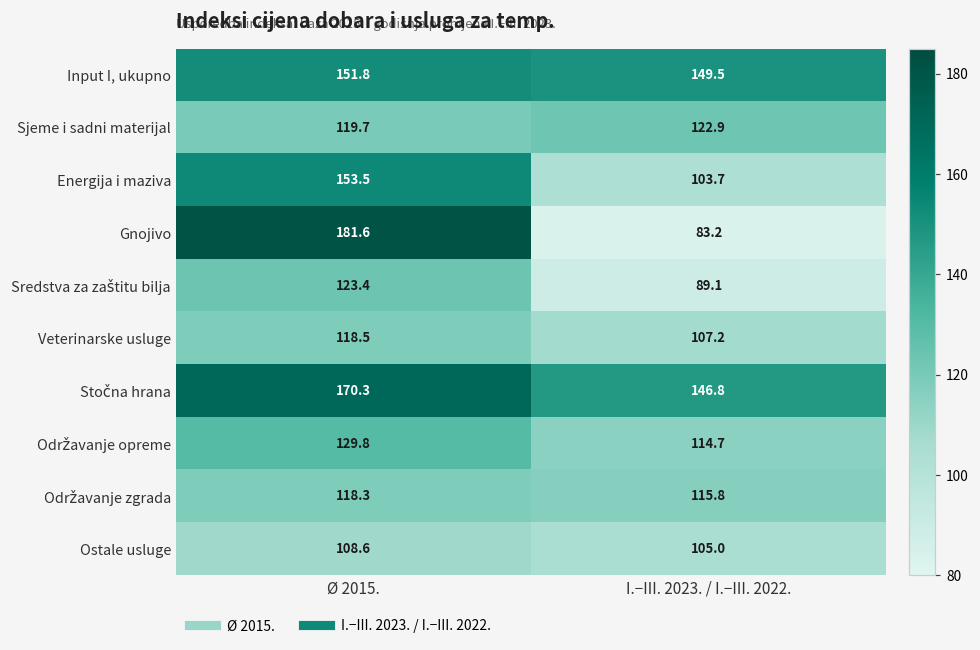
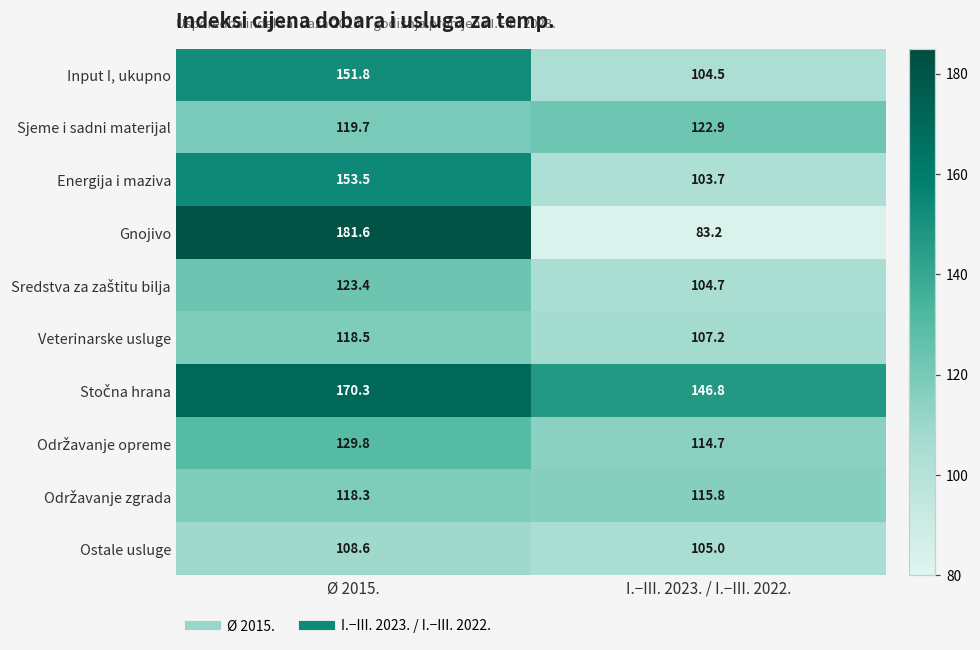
Input I, ukupno, I.−III. 2023. / I.−III. 2022.: 149.5 -> 104.5
Sredstva za zaštitu bilja, I.−III. 2023. / I.−III. 2022.: 89.1 -> 104.7
